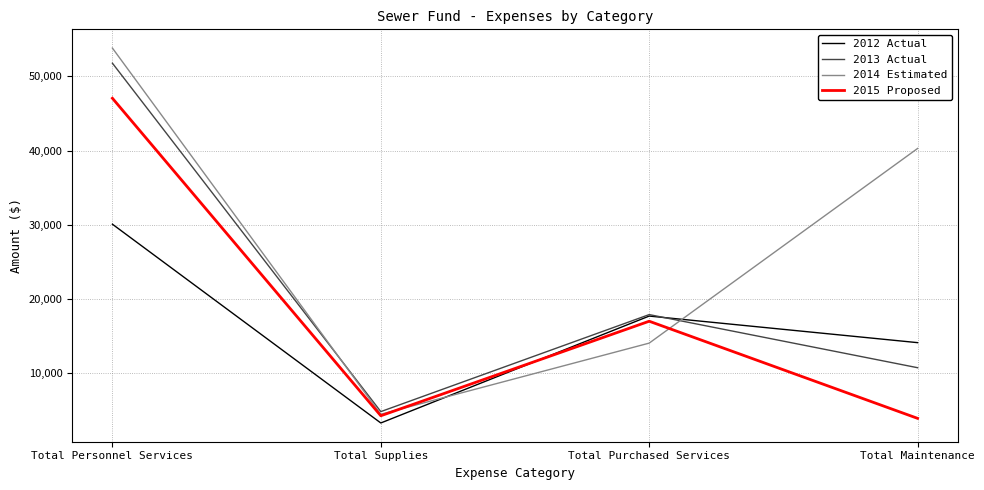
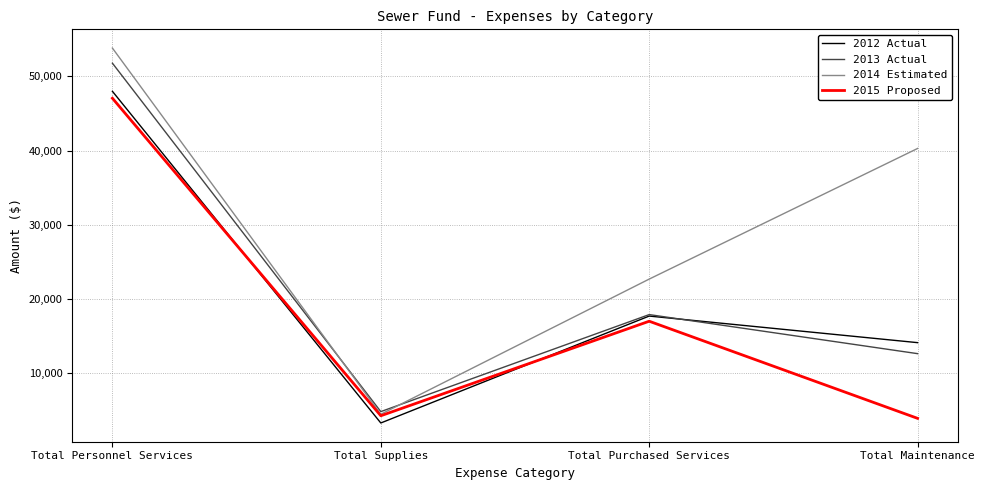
2012 Actual, Total Personnel Services: 30,000 -> 48,000
2014 Estimated, Total Purchased Services: 14,000 -> 23,000
2013 Actual, Total Maintenance: 11,000 -> 13,000
